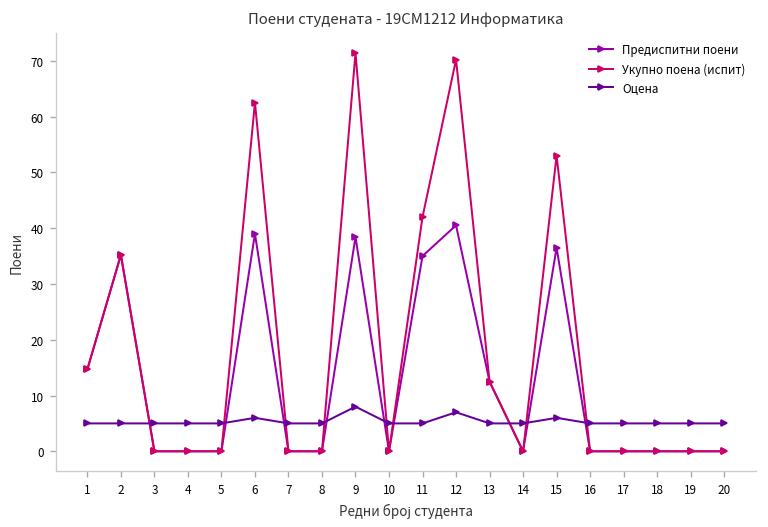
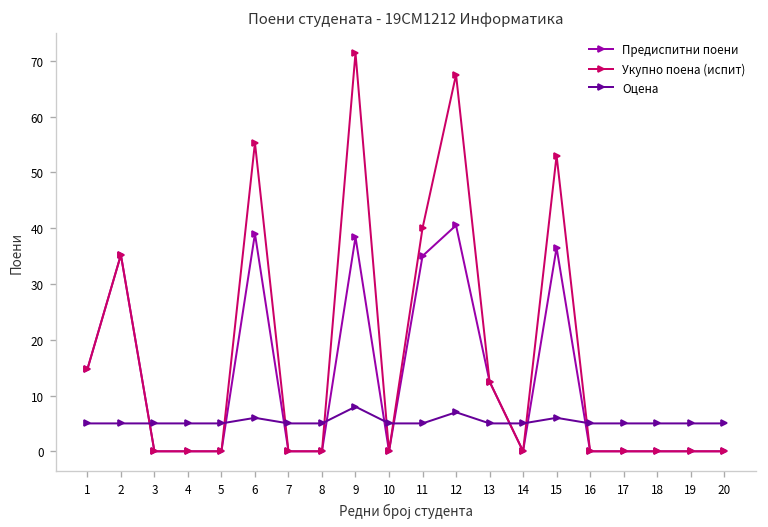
Укупно поена (испит), 6: 63 -> 55
Укупно поена (испит), 11: 42 -> 40
Укупно поена (испит), 12: 70 -> 68
